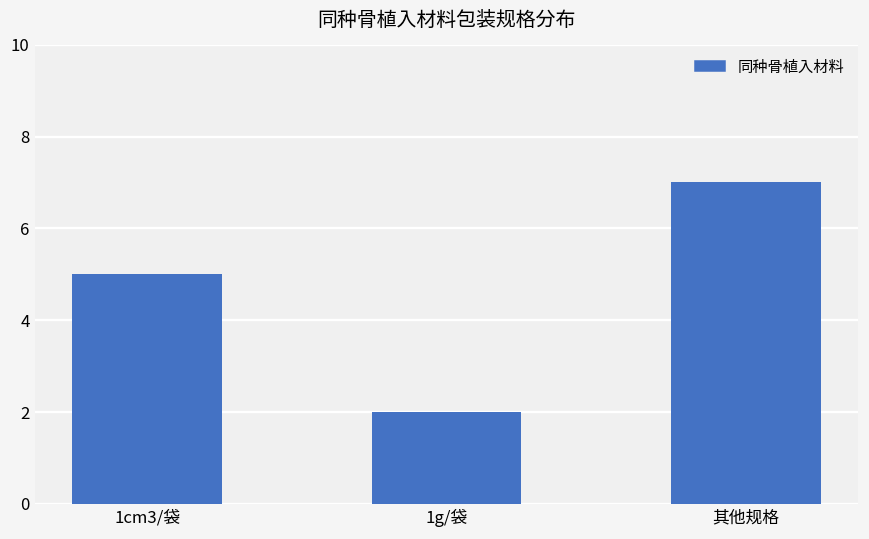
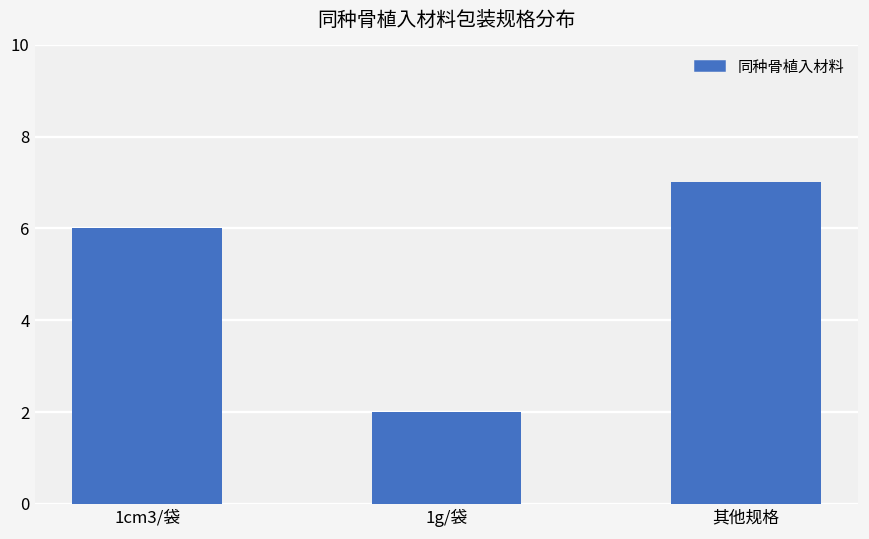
1cm3/袋: 5 -> 6
